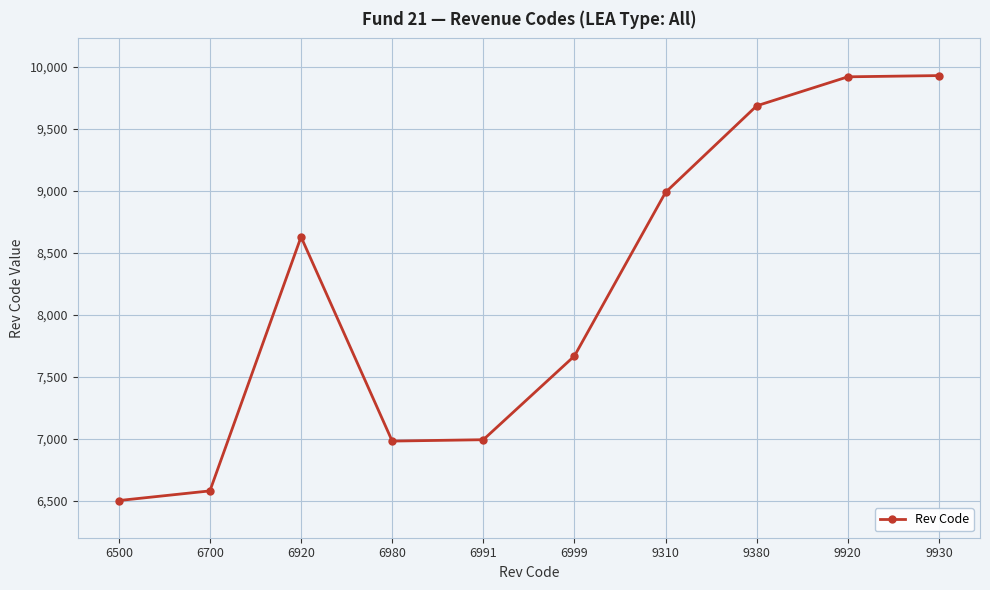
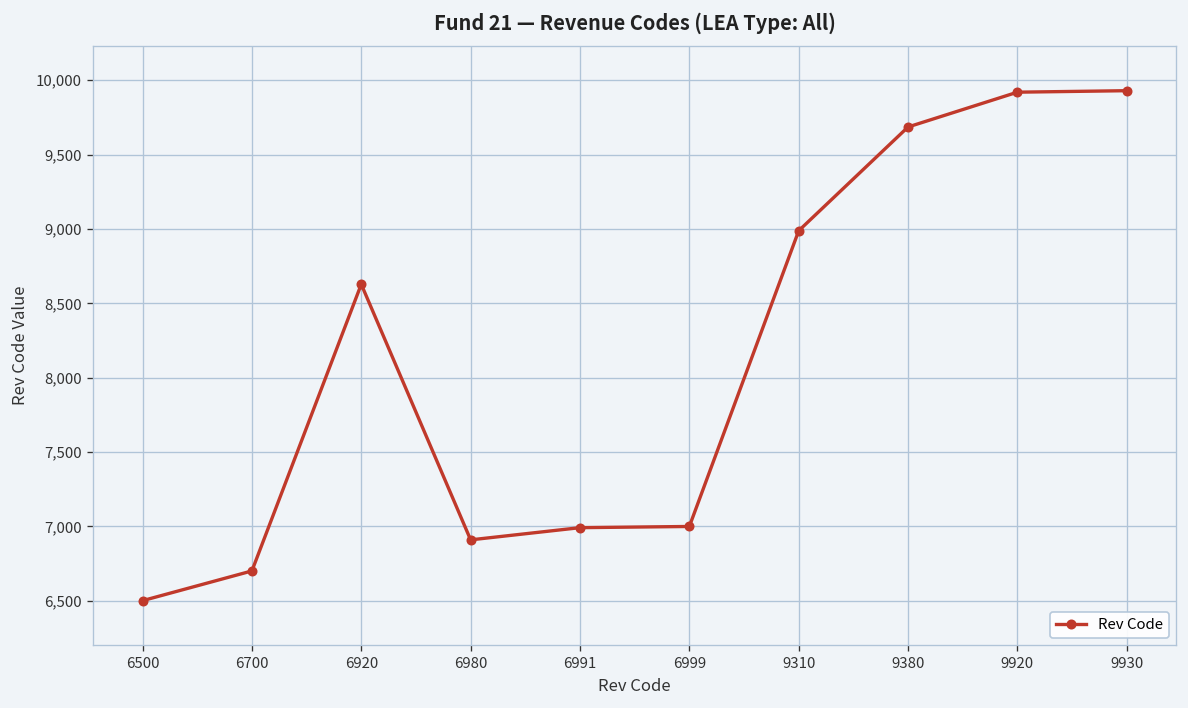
6700: 6,580 -> 6,700
6980: 6,980 -> 6,910
6999: 7,670 -> 7,000
